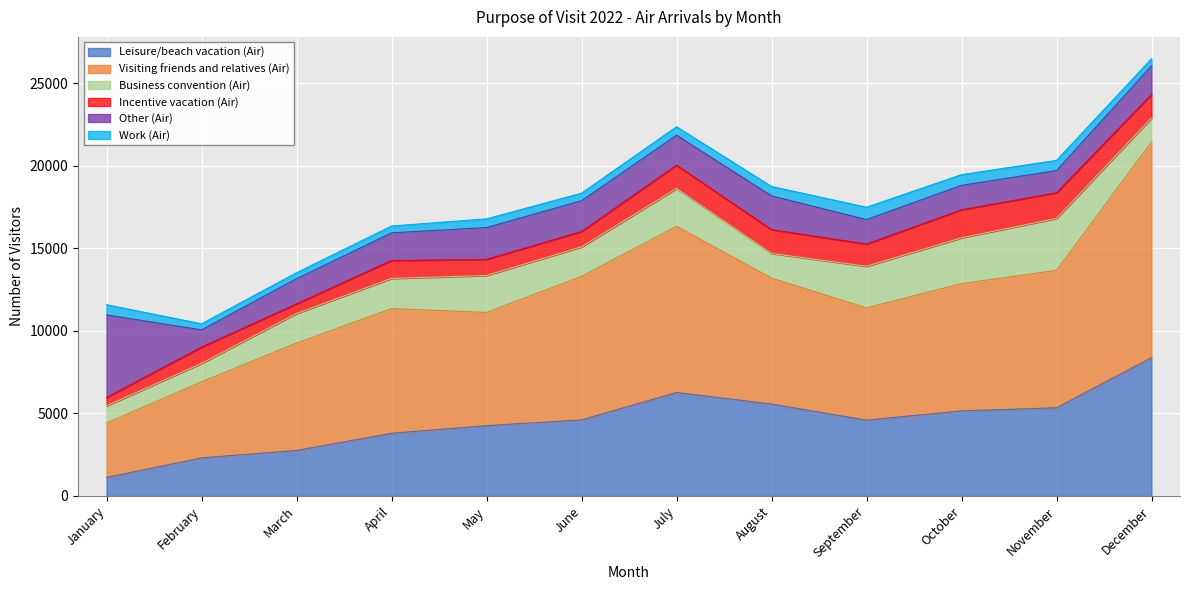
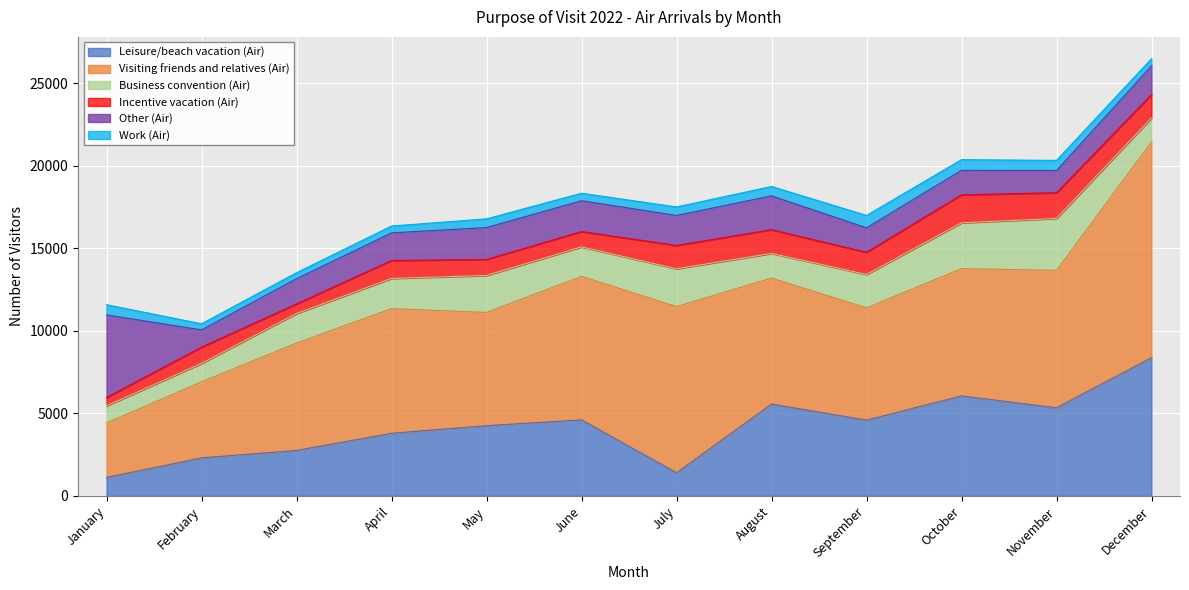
Leisure/beach vacation (Air), July: 6300 -> 1400
Business convention (Air), September: 2500 -> 2000
Leisure/beach vacation (Air), October: 5100 -> 6100
